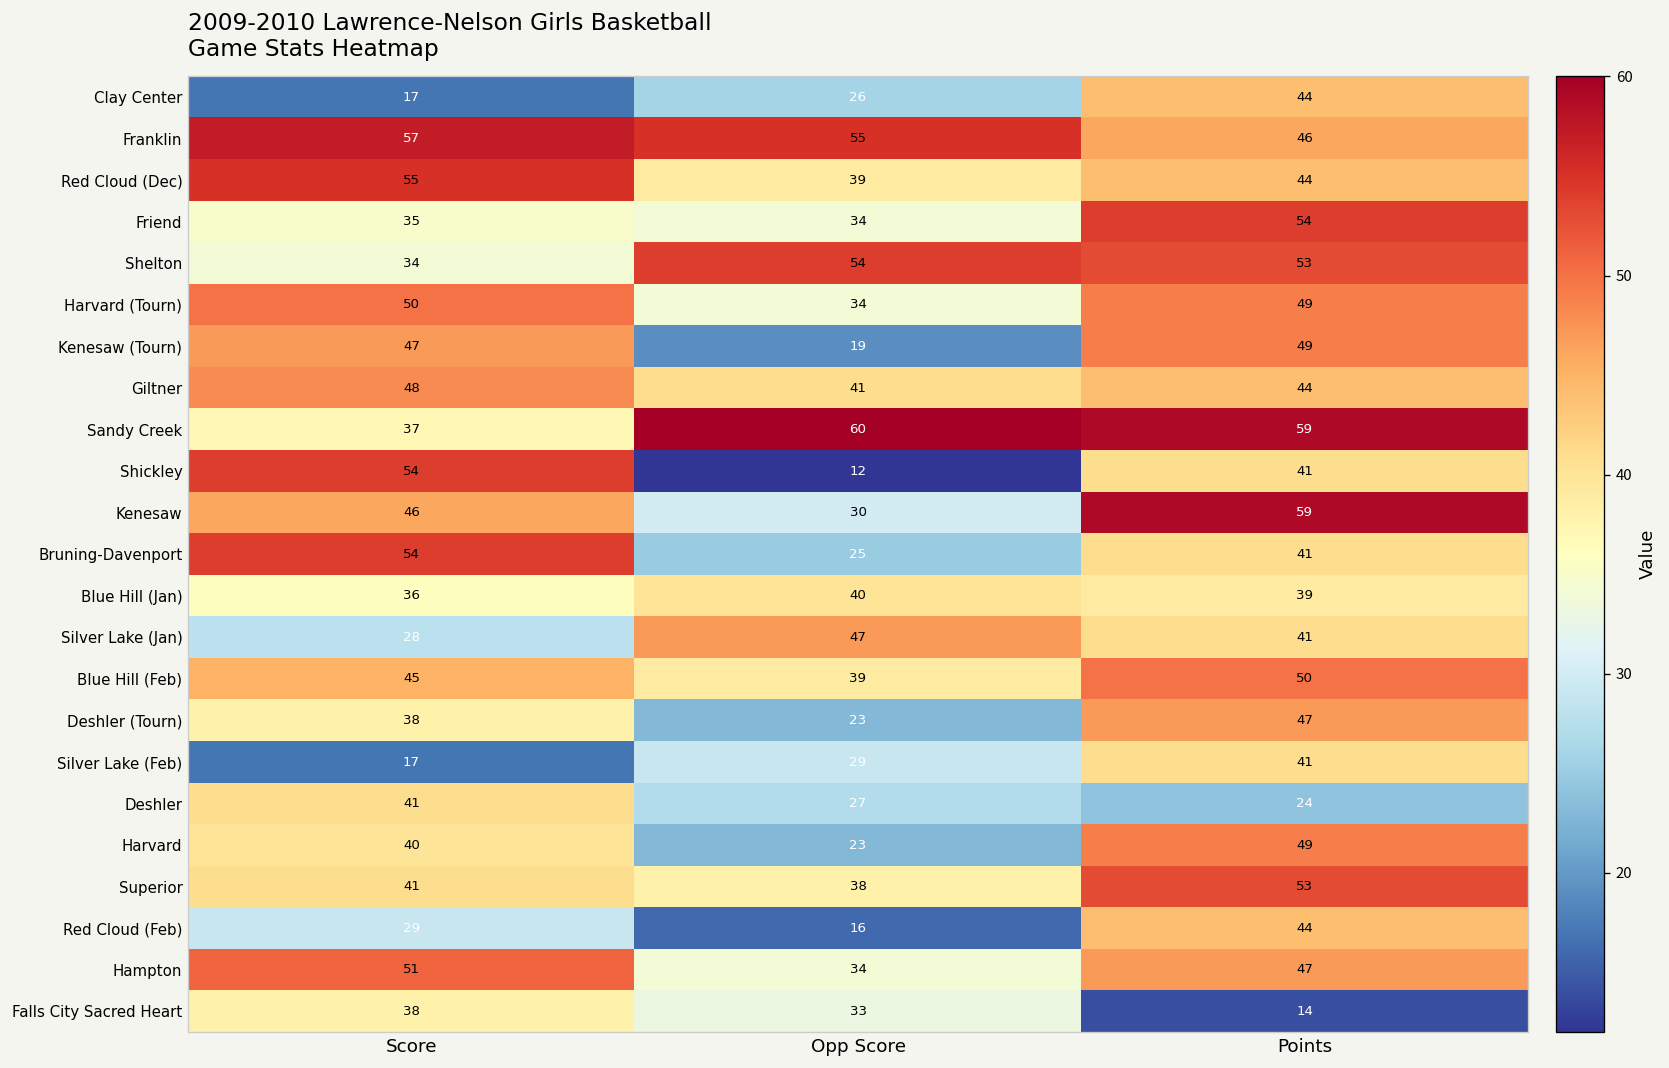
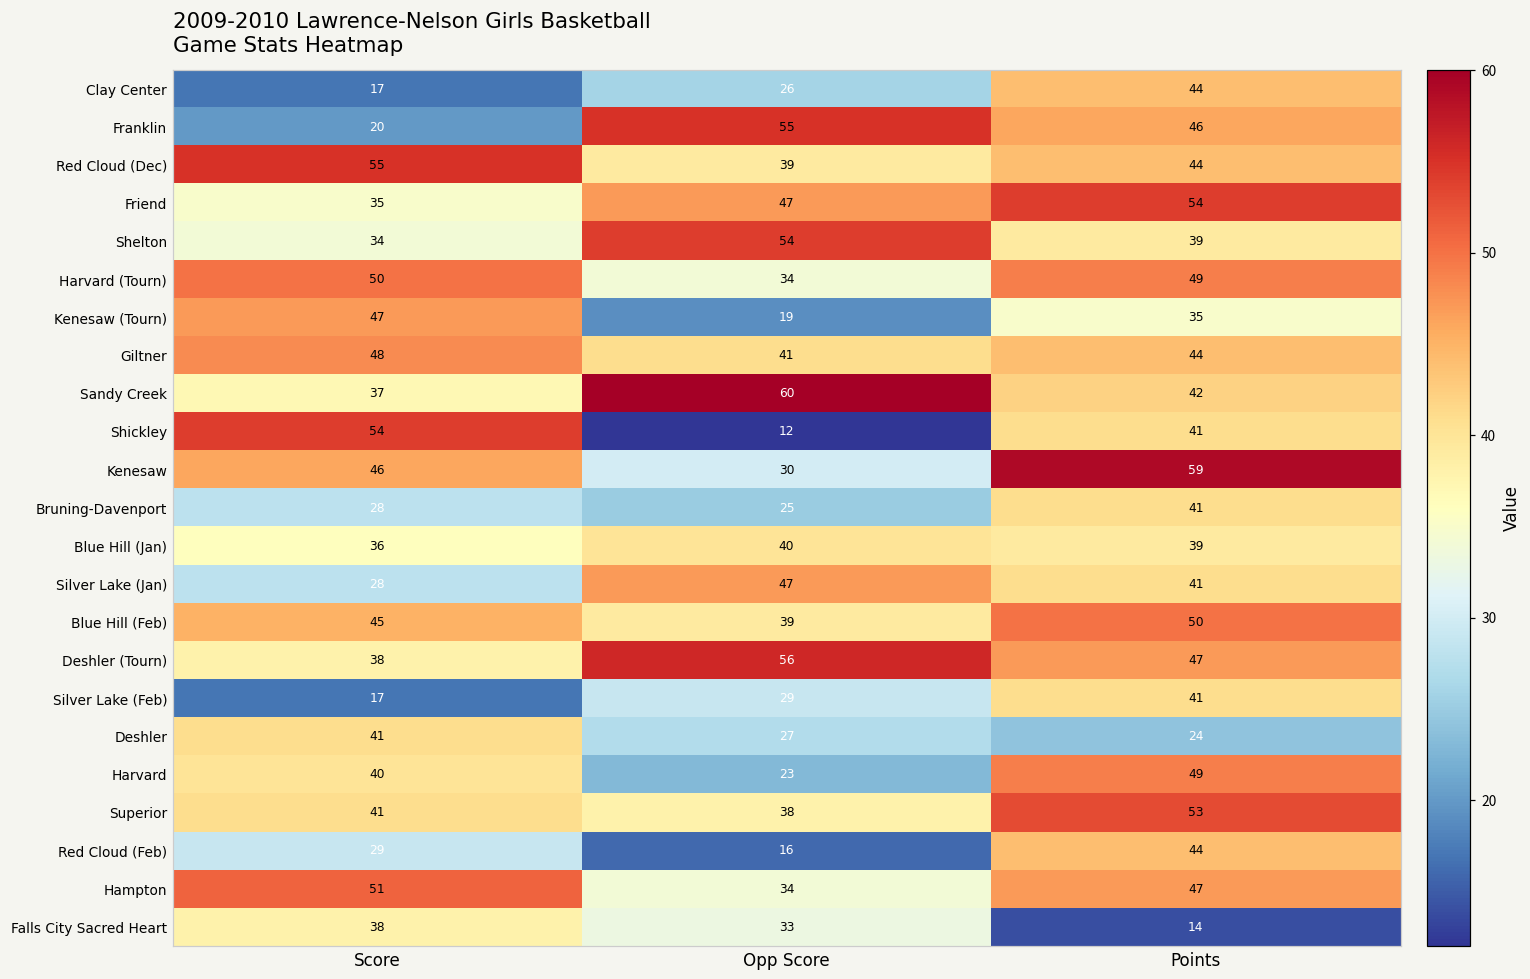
Franklin, Score: 57 -> 20
Friend, Opp Score: 34 -> 47
Shelton, Points: 53 -> 39
Kenesaw (Tourn), Points: 49 -> 35
Sandy Creek, Points: 59 -> 42
Bruning-Davenport, Score: 54 -> 28
Deshler (Tourn), Opp Score: 23 -> 56
